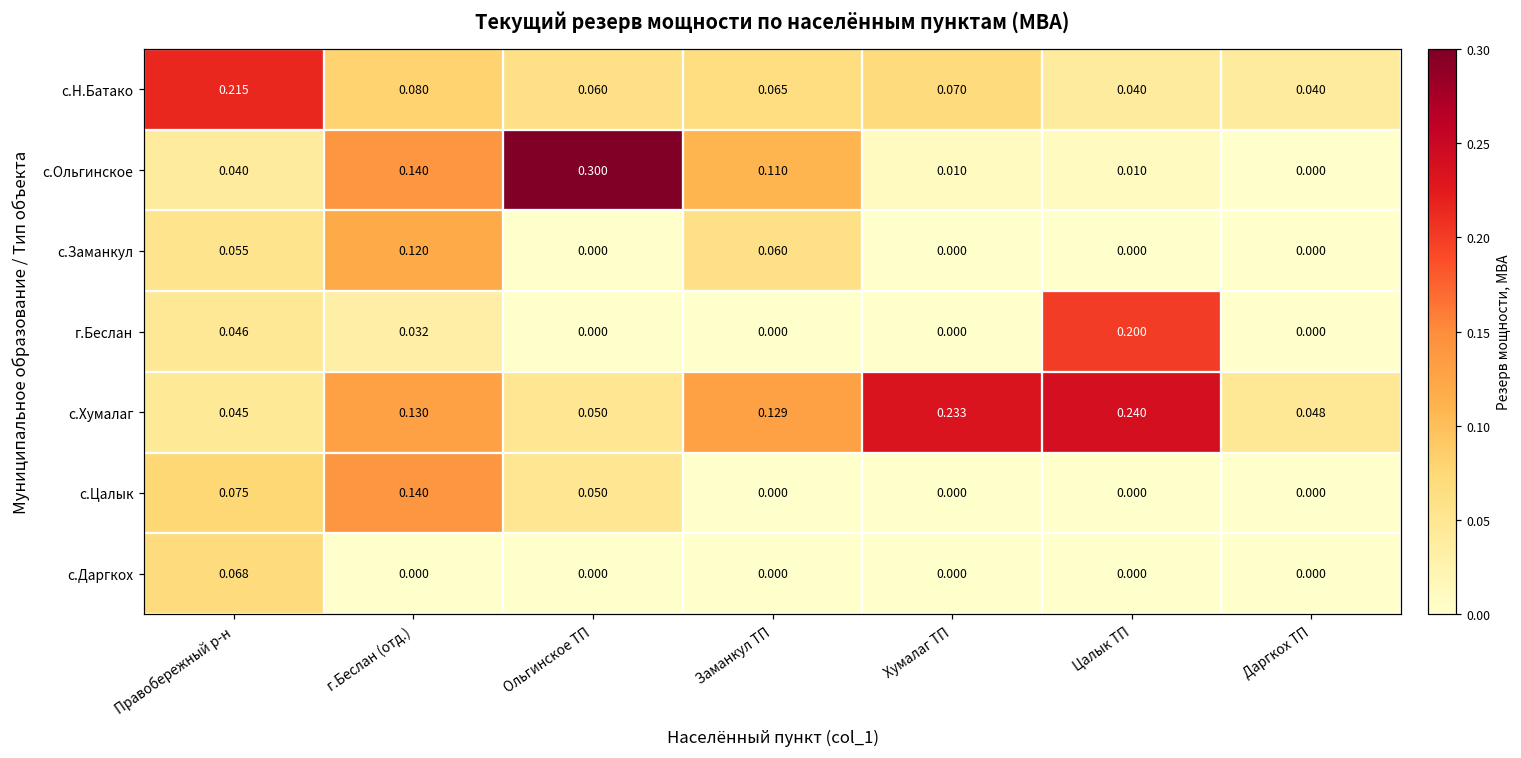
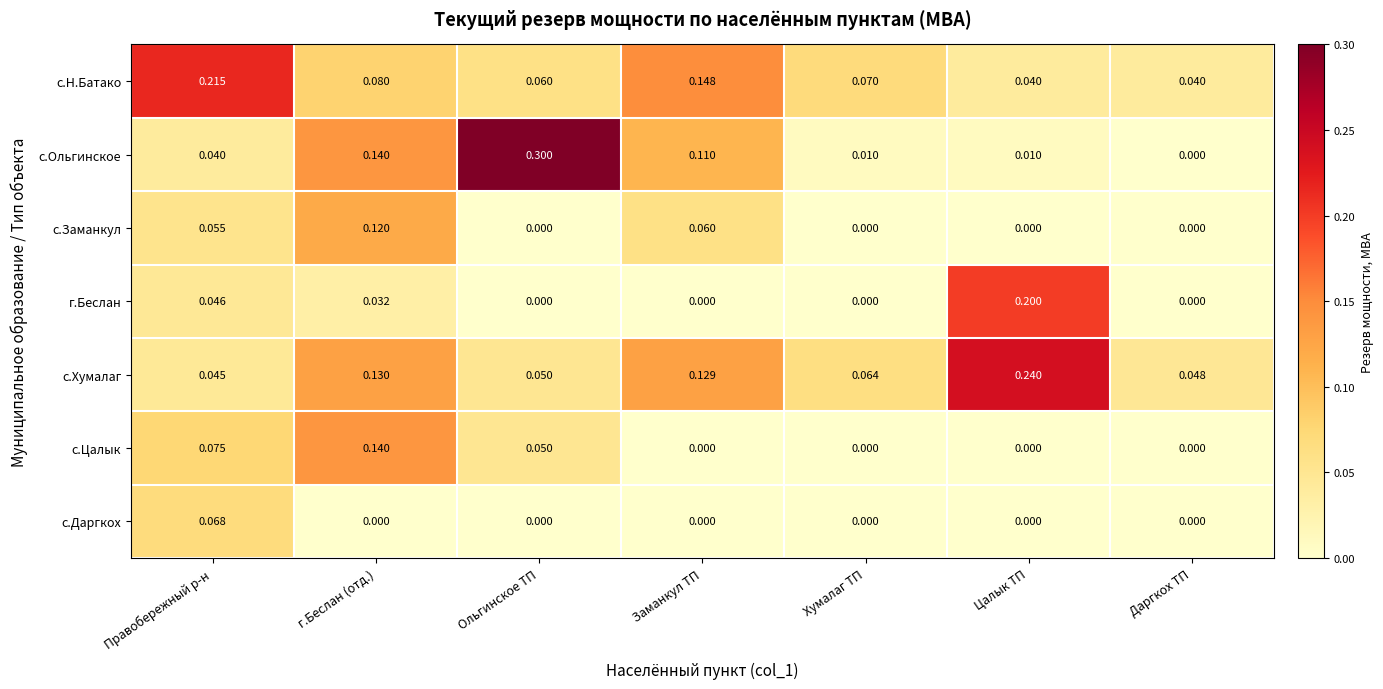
с.Н.Батако, Заманкул ТП: 0.065 -> 0.148
с.Хумалаг, Хумалаг ТП: 0.233 -> 0.064
